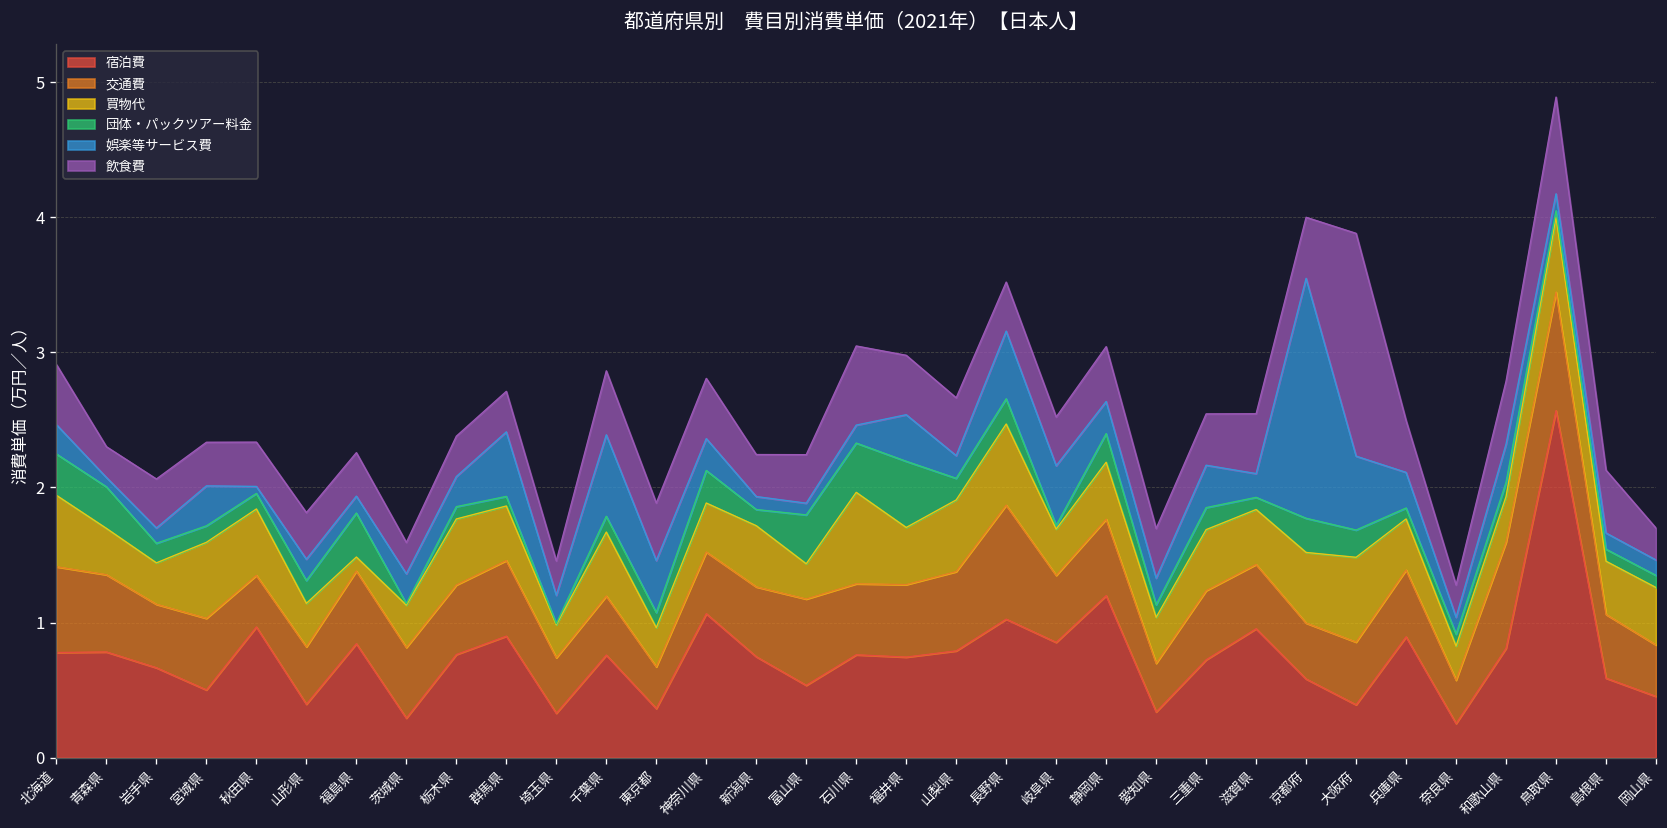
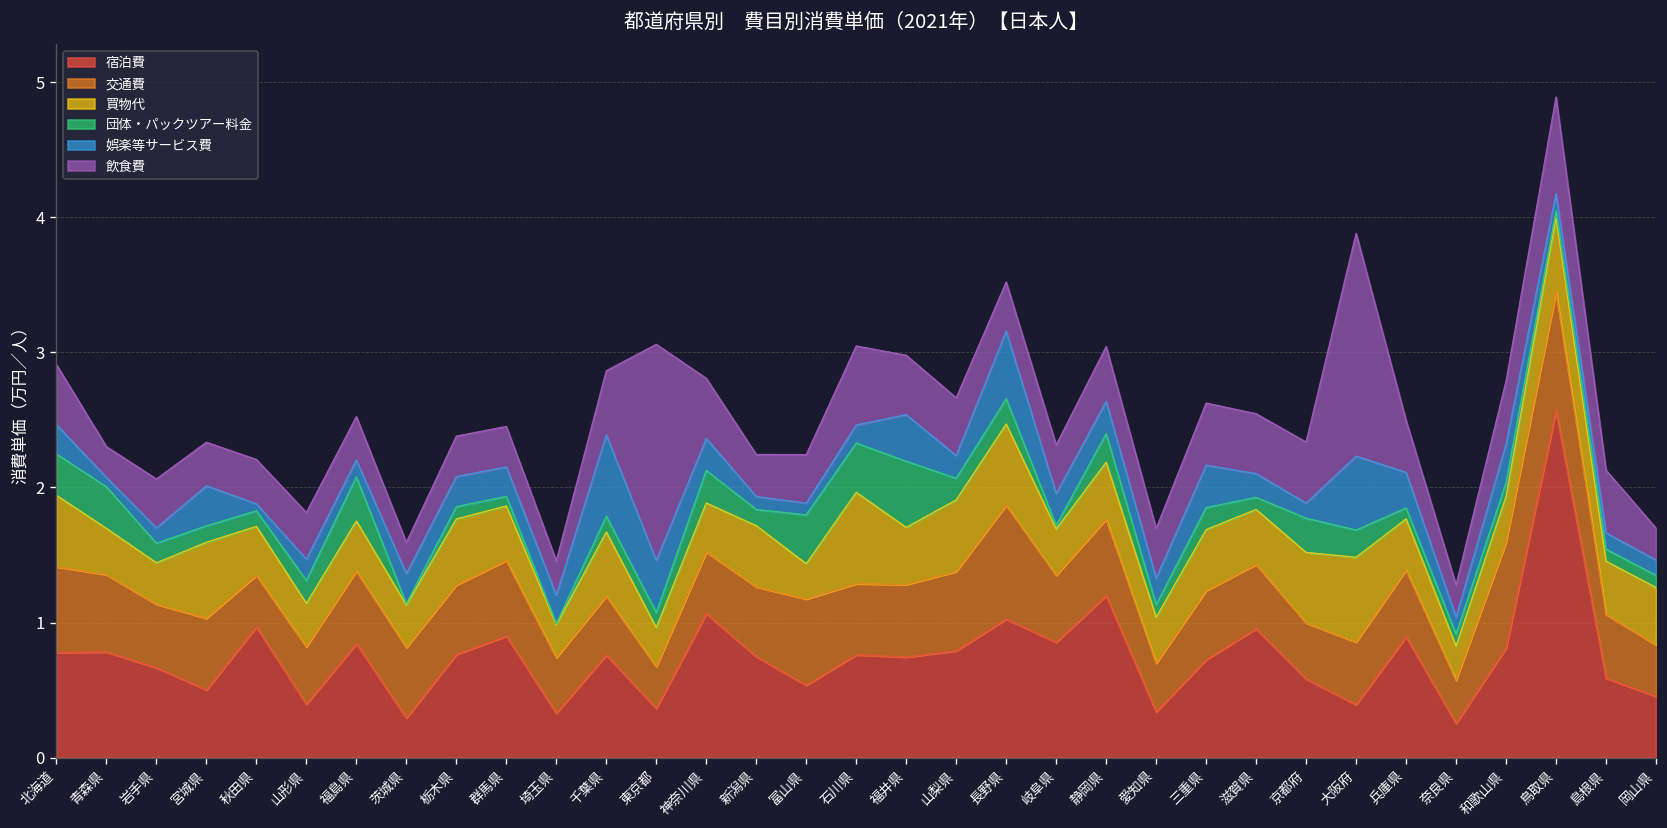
買物代, 秋田県: 0.49 -> 0.36
買物代, 福島県: 0.10 -> 0.37
娯楽等サービス費, 群馬県: 0.48 -> 0.22
飲食費, 東京都: 0.43 -> 1.60
娯楽等サービス費, 岐阜県: 0.44 -> 0.23
飲食費, 三重県: 0.38 -> 0.46
娯楽等サービス費, 京都府: 1.78 -> 0.11
